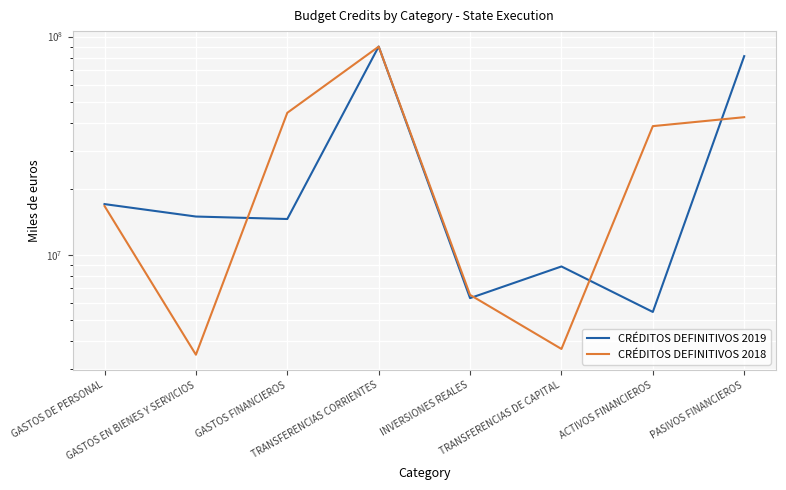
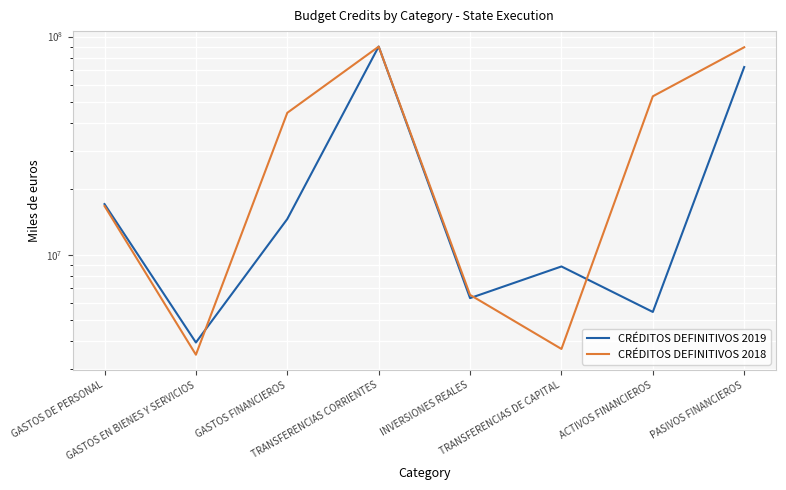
CRÉDITOS DEFINITIVOS 2019, GASTOS EN BIENES Y SERVICIOS: 15000000 -> 4000000
CRÉDITOS DEFINITIVOS 2018, ACTIVOS FINANCIEROS: 39000000 -> 53000000
CRÉDITOS DEFINITIVOS 2019, PASIVOS FINANCIEROS: 81000000 -> 72000000
CRÉDITOS DEFINITIVOS 2018, PASIVOS FINANCIEROS: 43000000 -> 89000000
